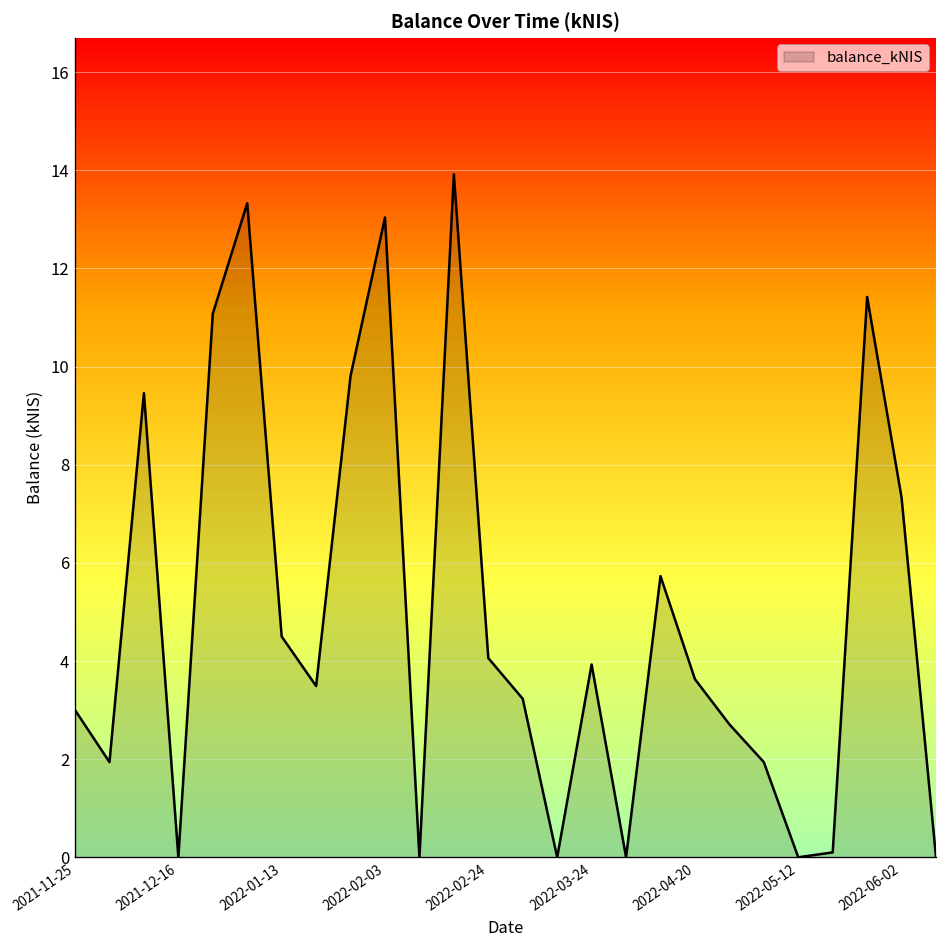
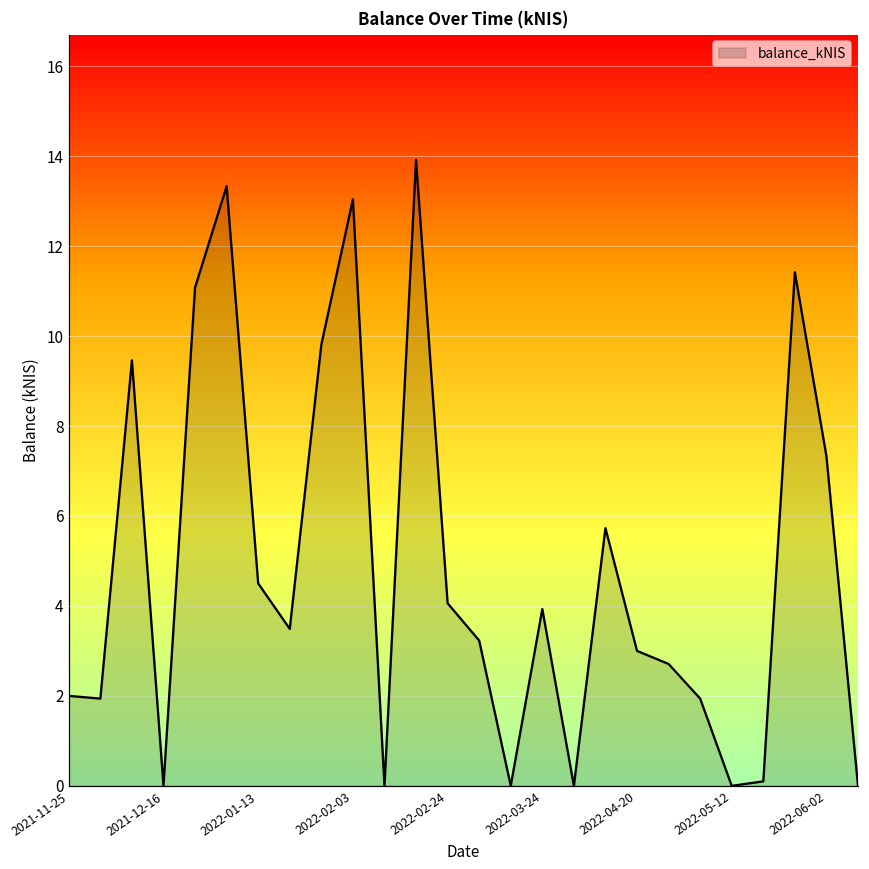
2021-11-25: 3 -> 2
2022-04-20: 3.6 -> 3.0
